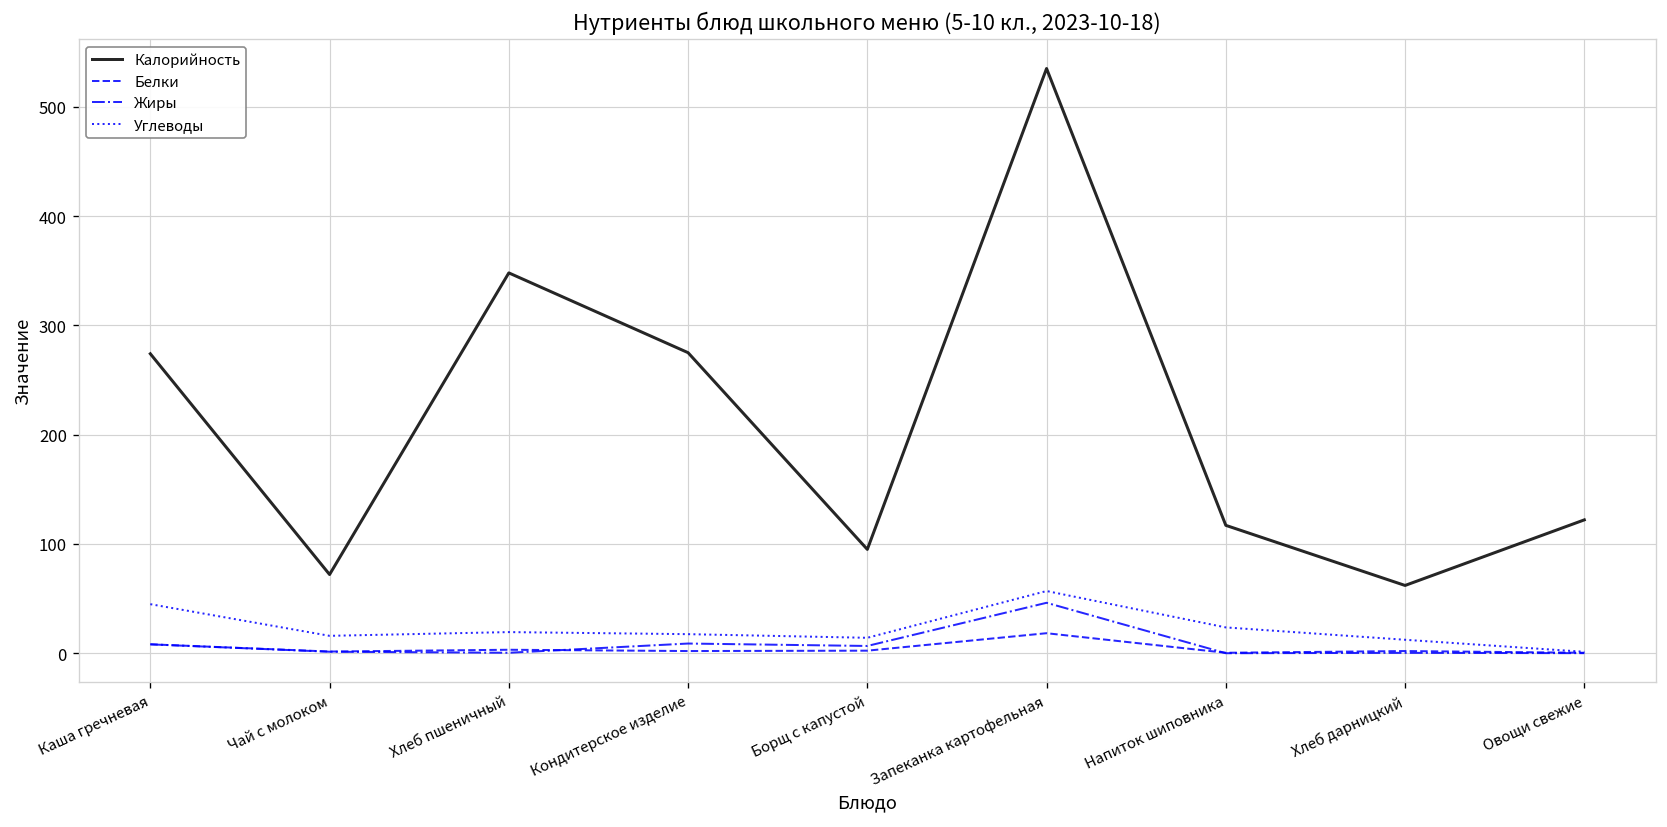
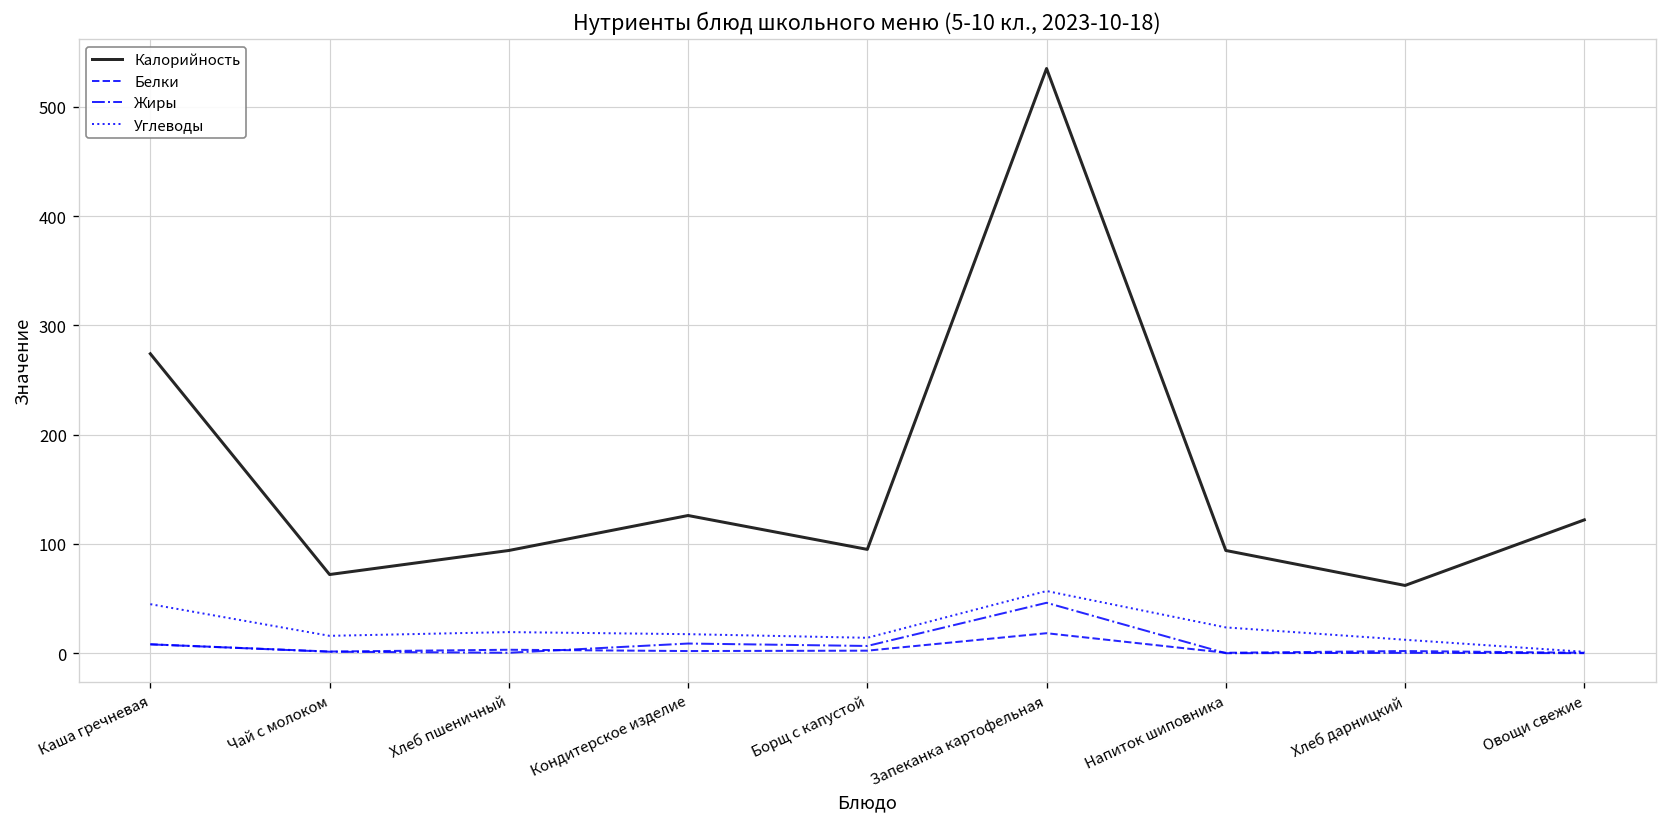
Калорийность, Хлеб пшеничный: 350 -> 90
Калорийность, Кондитерское изделие: 280 -> 130
Калорийность, Напиток шиповника: 120 -> 90
